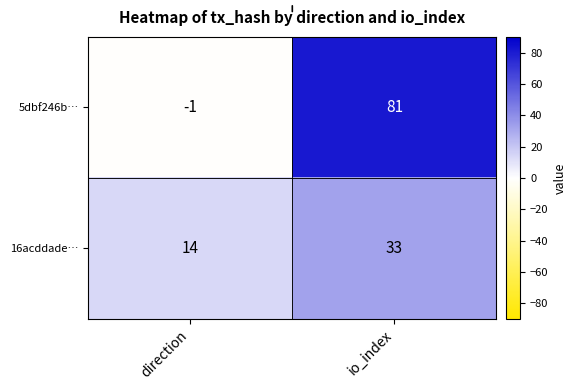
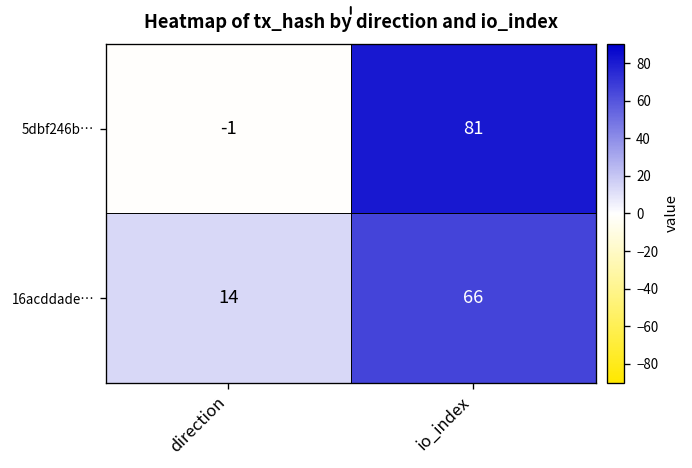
16acddade…, io_index: 33 -> 66
